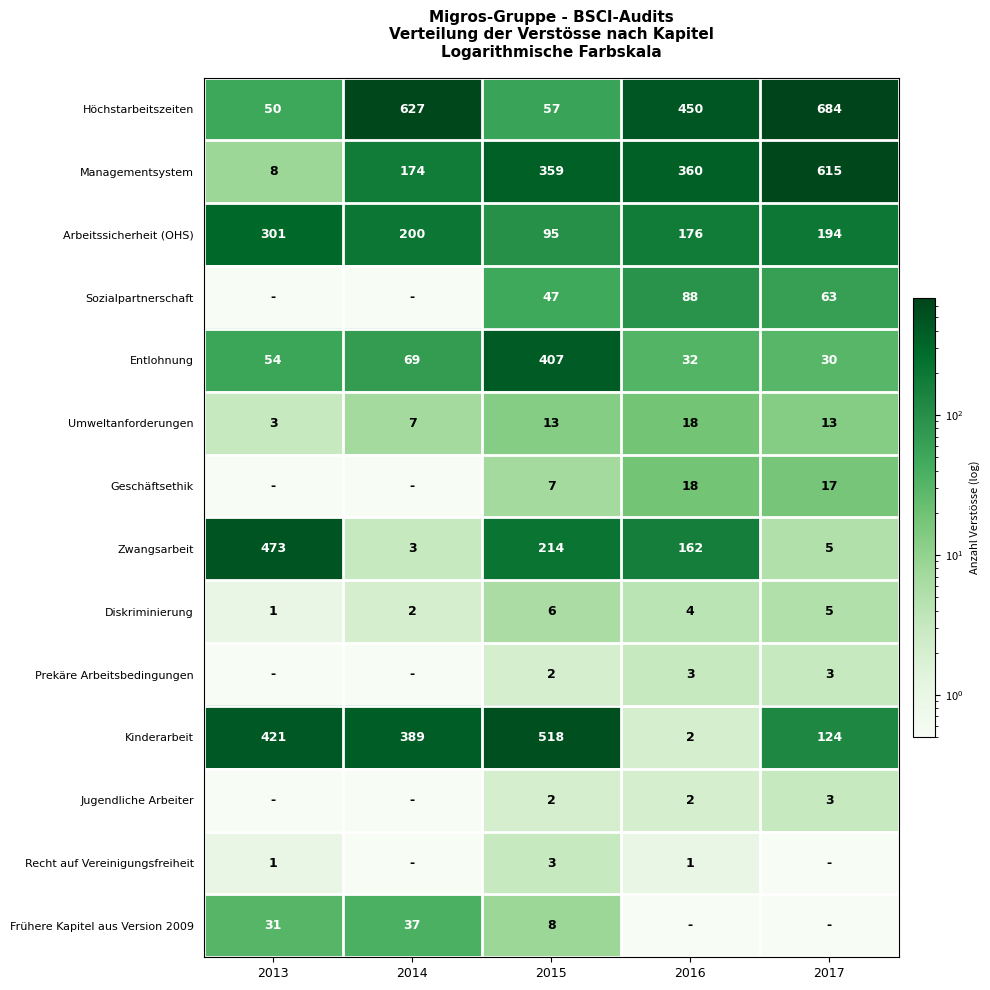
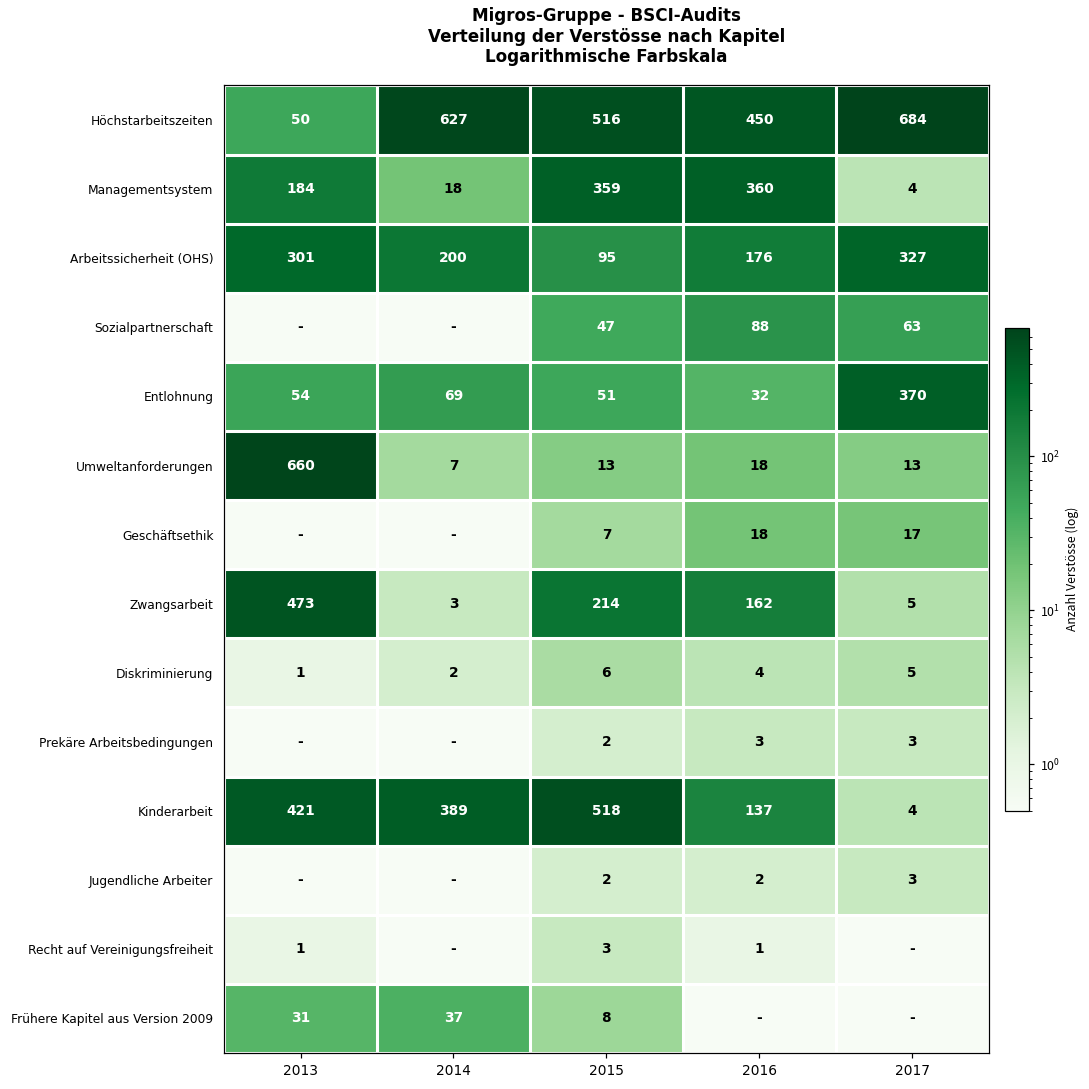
Höchstarbeitszeiten, 2015: 57 -> 516
Managementsystem, 2013: 8 -> 184
Managementsystem, 2014: 174 -> 18
Managementsystem, 2017: 615 -> 4
Arbeitssicherheit (OHS), 2017: 194 -> 327
Entlohnung, 2015: 407 -> 51
Entlohnung, 2017: 30 -> 370
Umweltanforderungen, 2013: 3 -> 660
Kinderarbeit, 2016: 2 -> 137
Kinderarbeit, 2017: 124 -> 4
